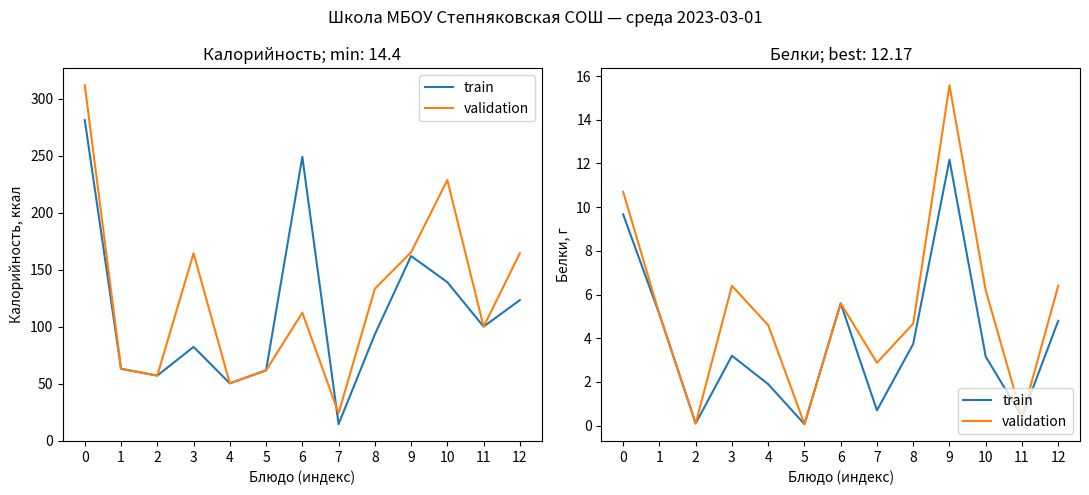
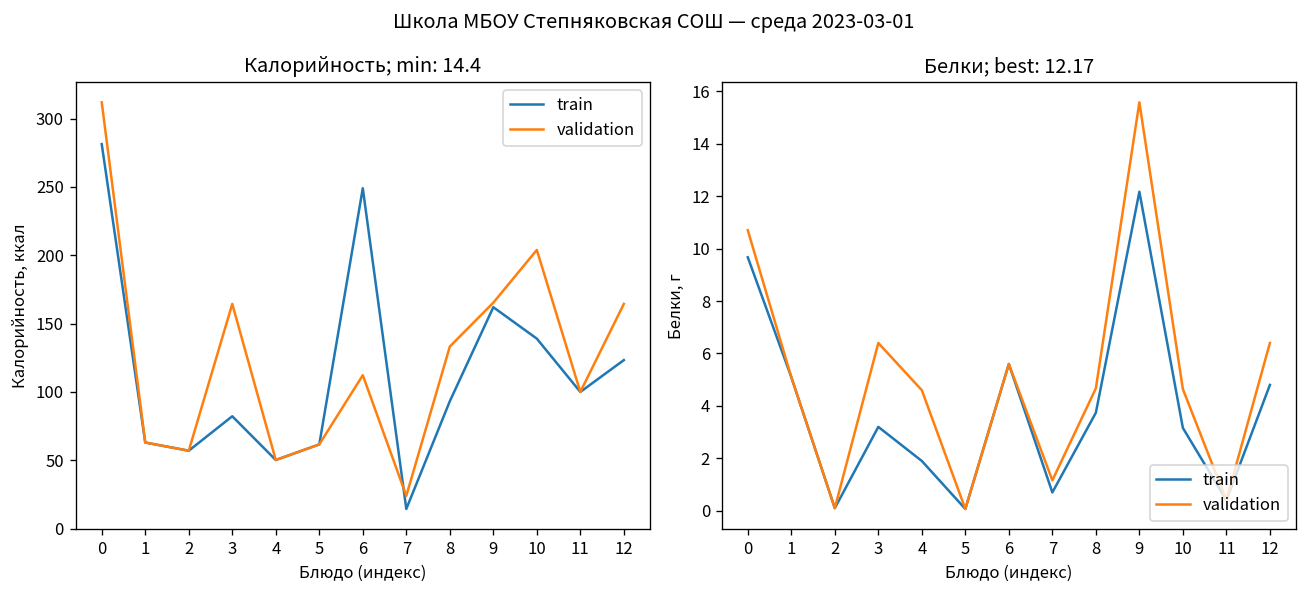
Калорийность; min: 14.4, validation, 10: 229 -> 204
Белки; best: 12.17, validation, 7: 2.9 -> 1.2
Белки; best: 12.17, validation, 10: 6.2 -> 4.6
